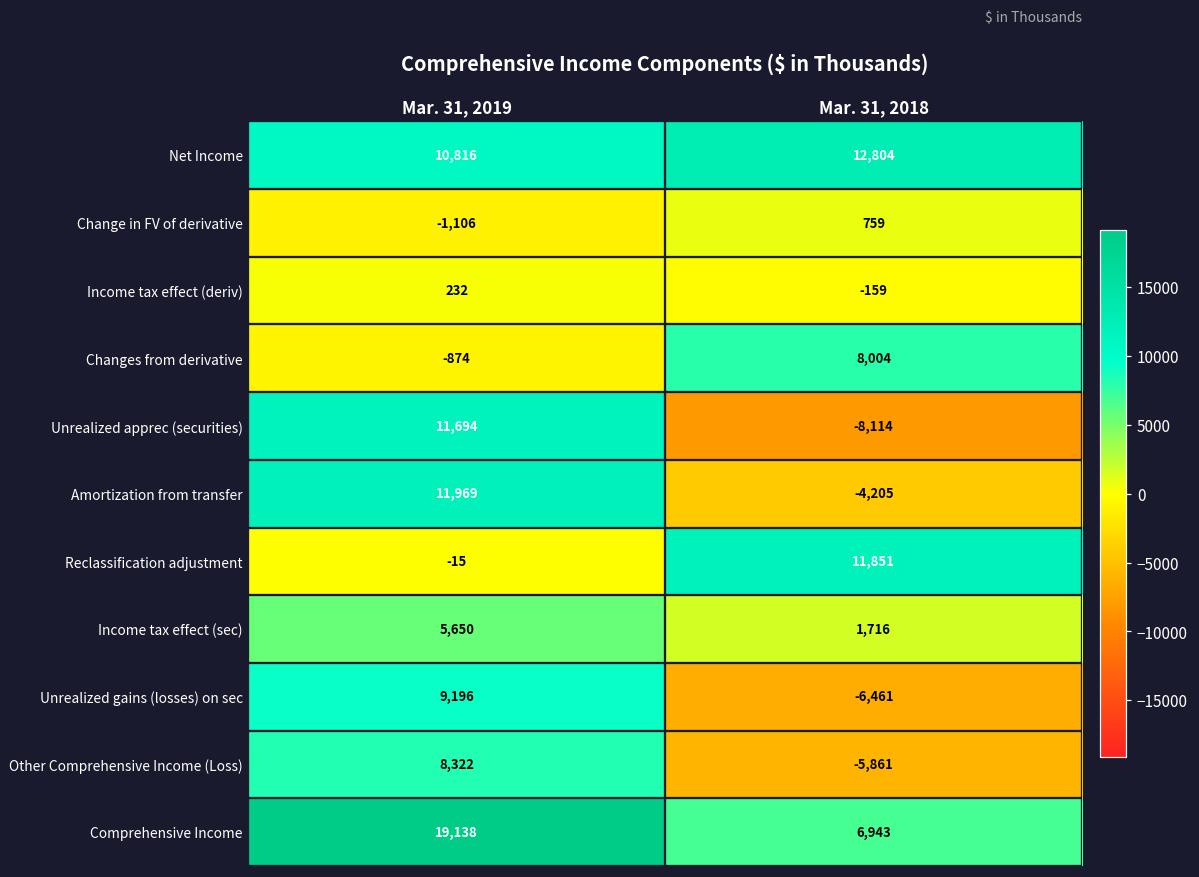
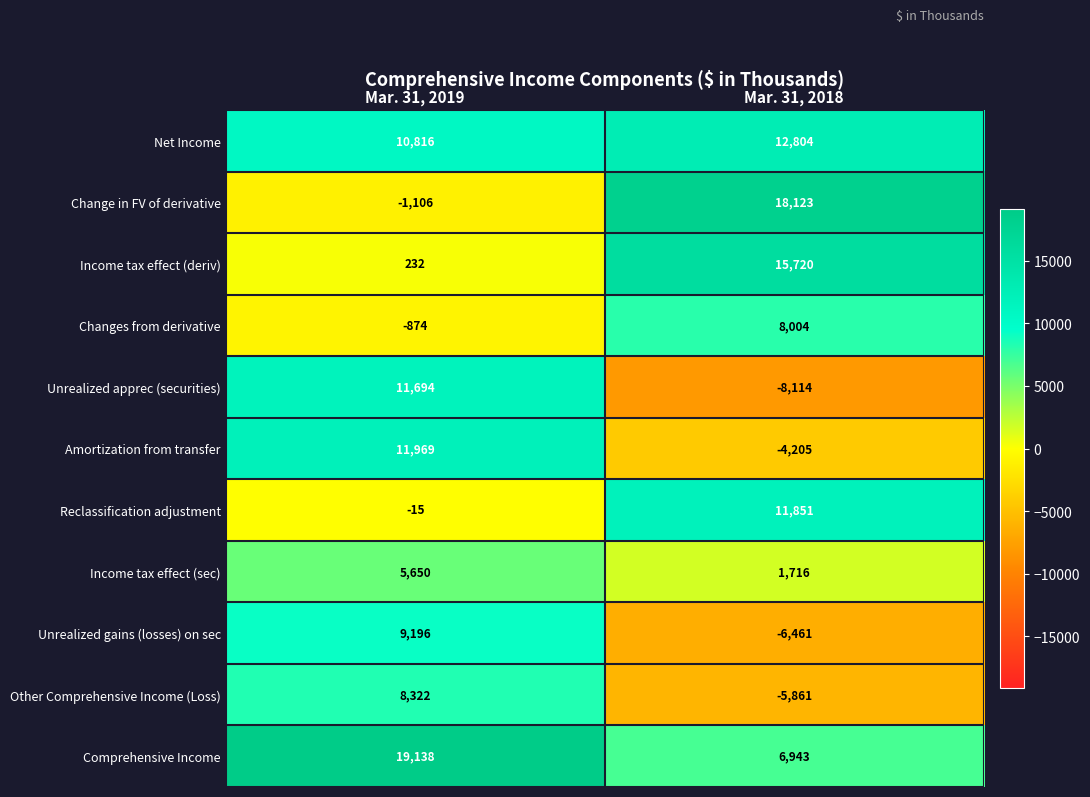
Change in FV of derivative, Mar. 31, 2018: 759 -> 18,123
Income tax effect (deriv), Mar. 31, 2018: -159 -> 15,720
